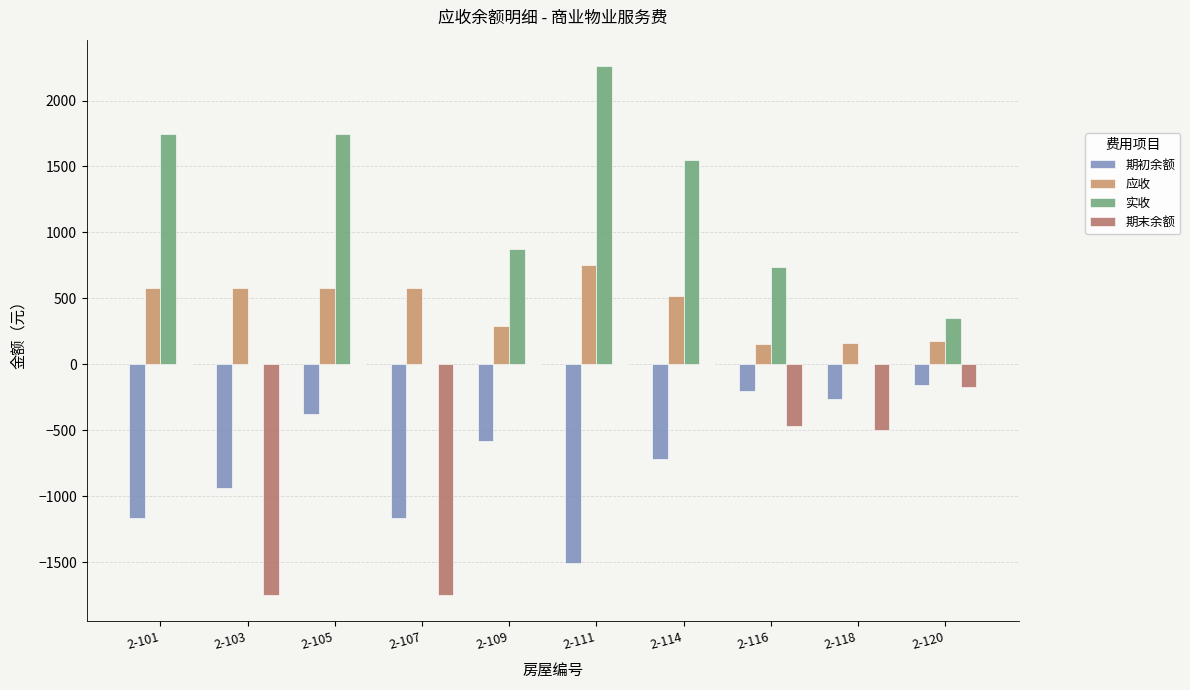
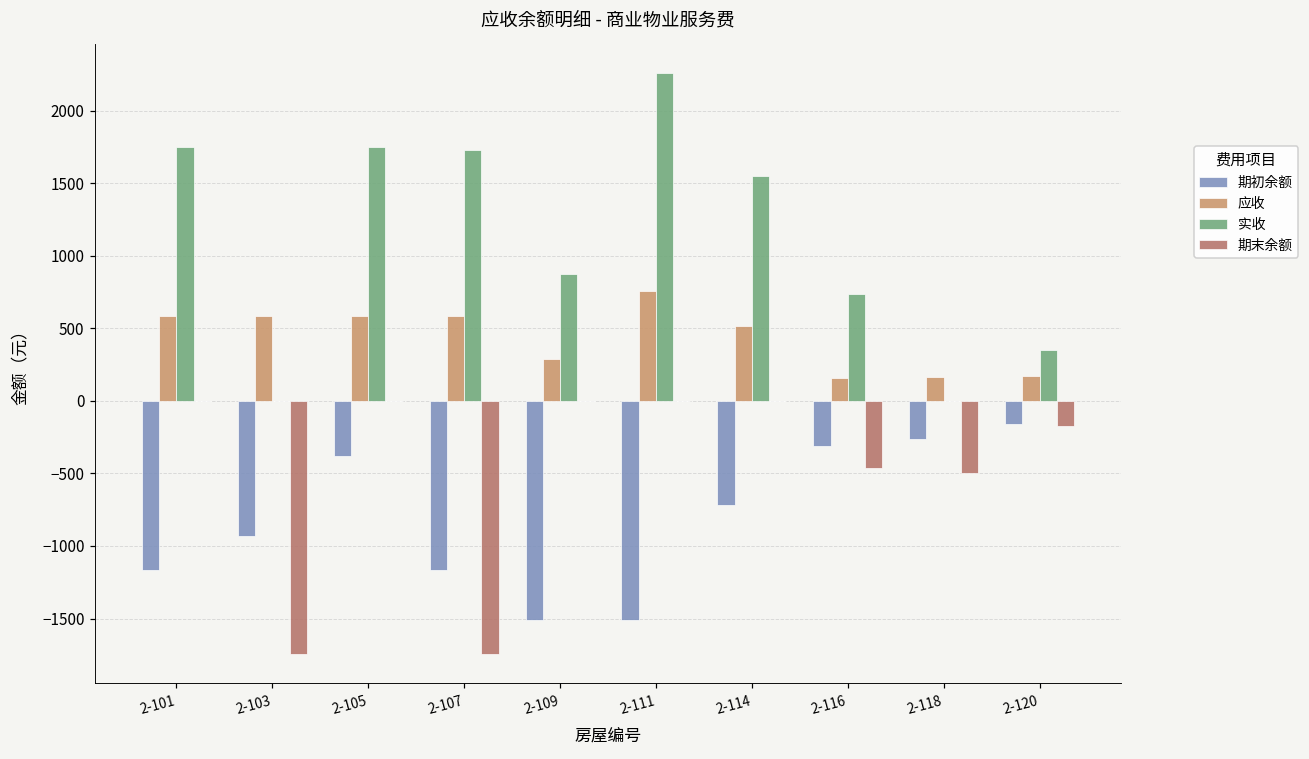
实收, 2-107: 0 -> 1730
期初余额, 2-109: -580 -> -1510
期初余额, 2-116: -200 -> -310
